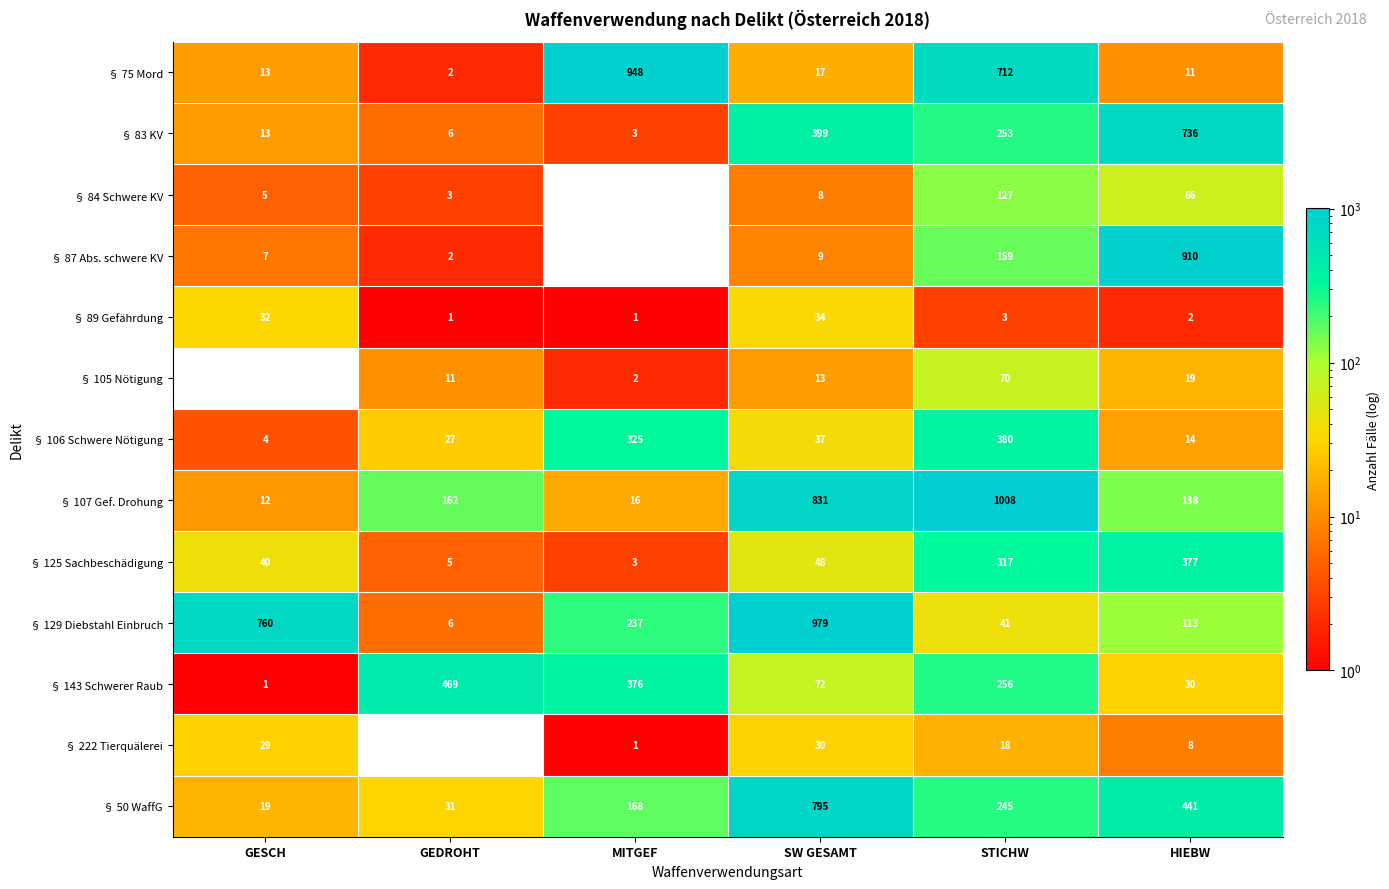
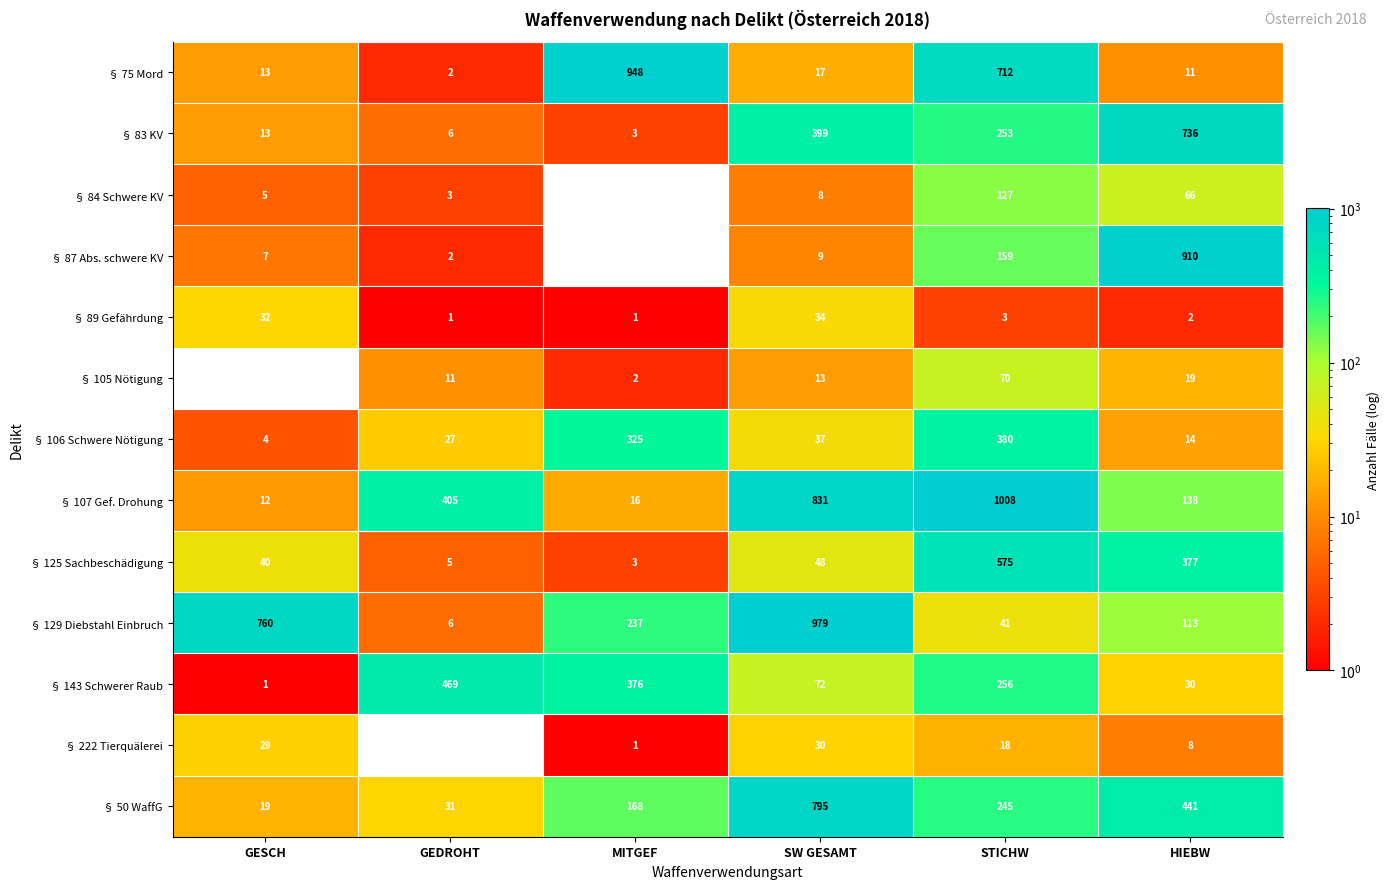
§ 107 Gef. Drohung, GEDROHT: 162 -> 405
§ 125 Sachbeschädigung, STICHW: 317 -> 575
